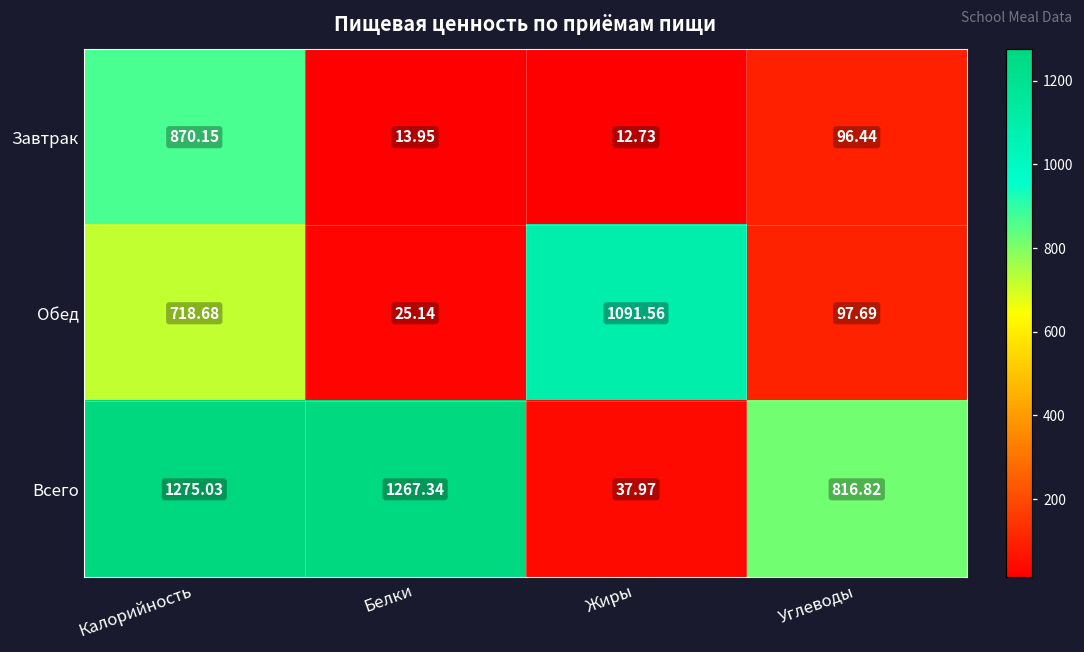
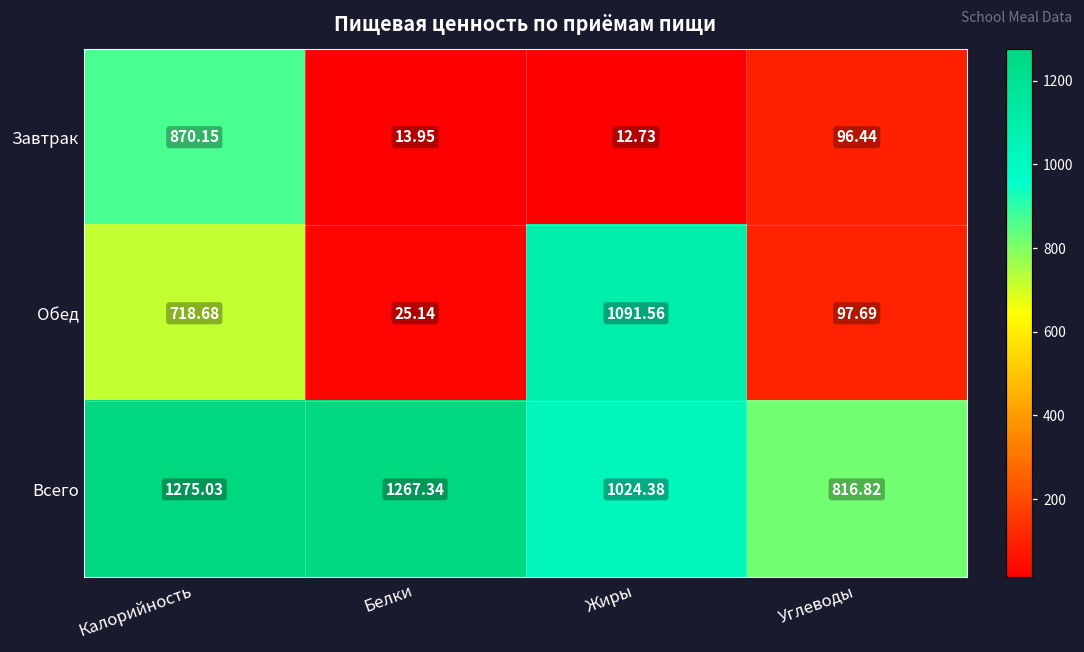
Всего, Жиры: 37.97 -> 1024.38
